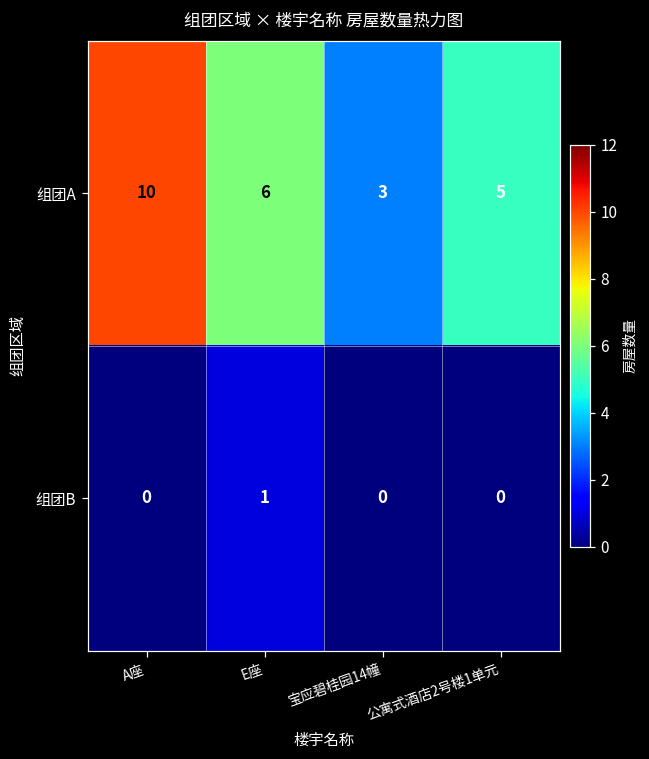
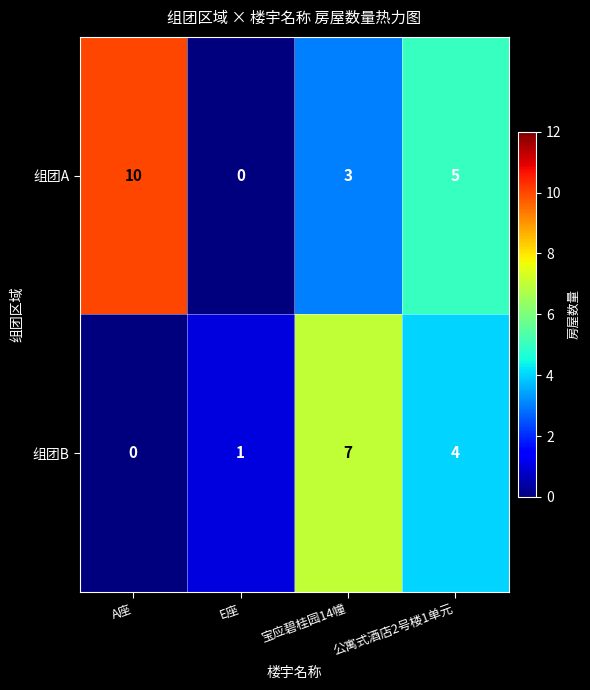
组团A, E座: 6 -> 0
组团B, 宝应碧桂园14幢: 0 -> 7
组团B, 公寓式酒店2号楼1单元: 0 -> 4
